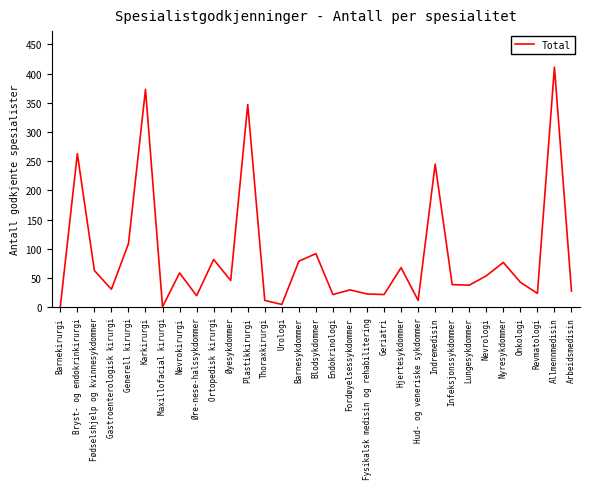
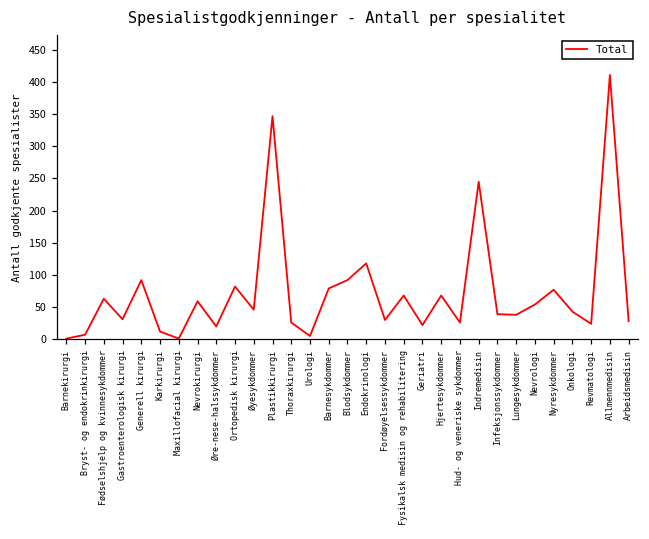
Bryst- og endokrinkirurgi: 260 -> 10
Generell kirurgi: 110 -> 90
Karkirurgi: 370 -> 10
Thoraxkirurgi: 10 -> 30
Endokrinologi: 20 -> 120
Fysikalsk medisin og rehabilitering: 20 -> 70
Hud- og veneriske sykdommer: 10 -> 30
